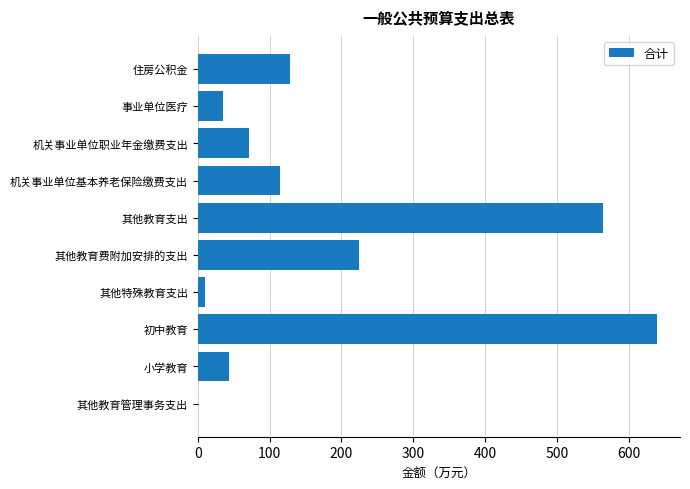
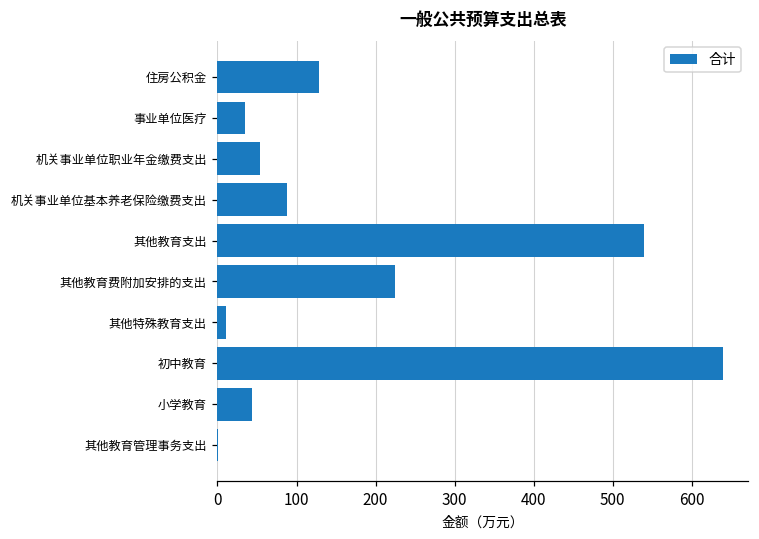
机关事业单位职业年金缴费支出: 70 -> 50
机关事业单位基本养老保险缴费支出: 120 -> 90
其他教育支出: 560 -> 540
